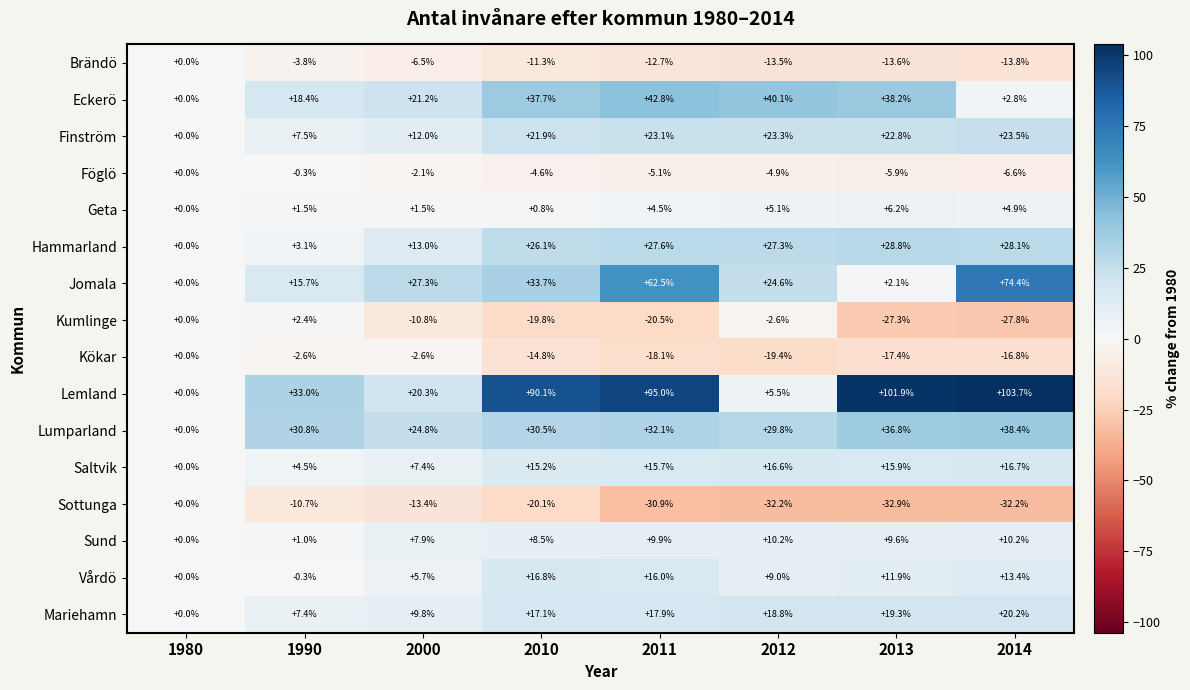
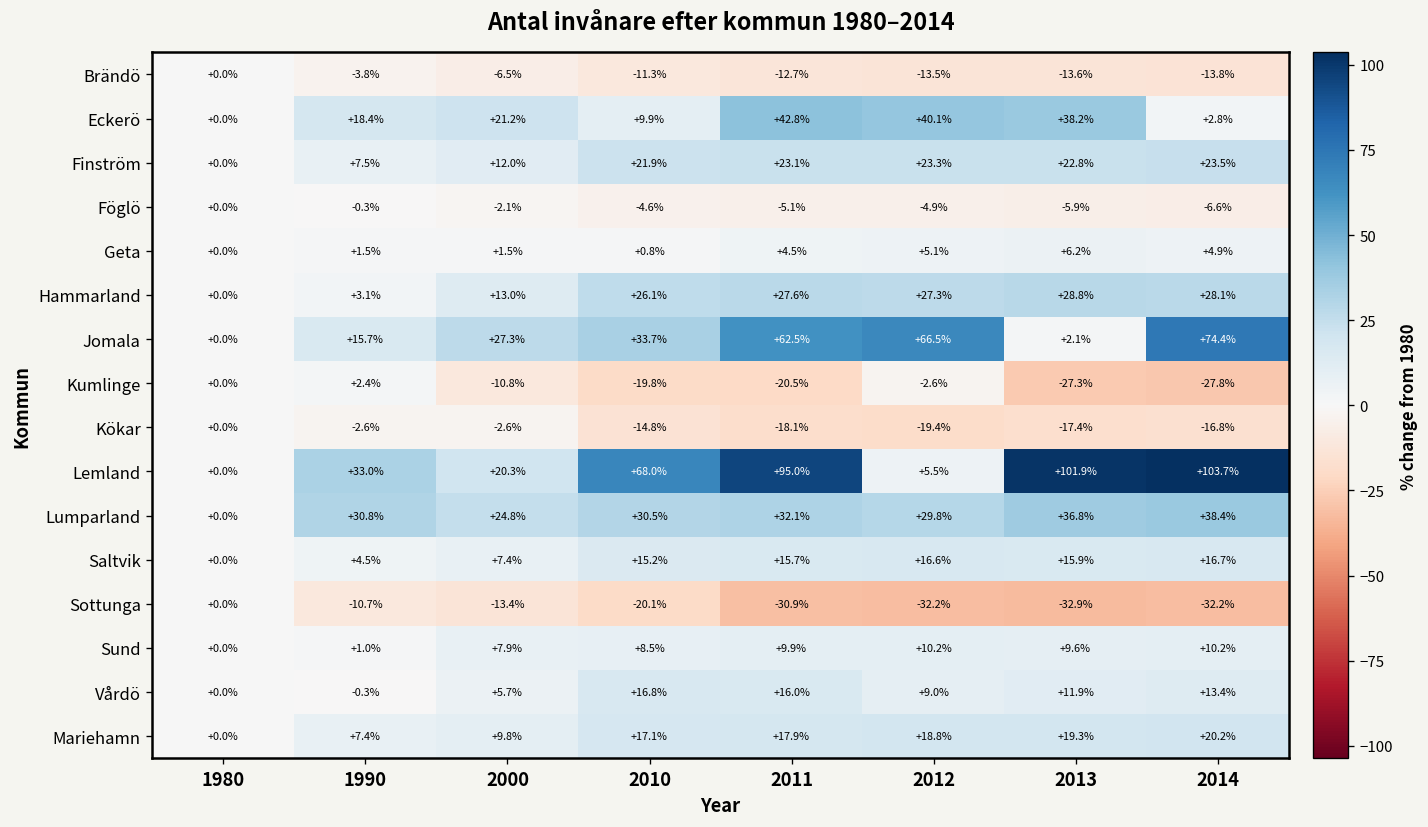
Eckerö, 2010: +37.7% -> +9.9%
Jomala, 2012: +24.6% -> +66.5%
Lemland, 2010: +90.1% -> +68.0%
